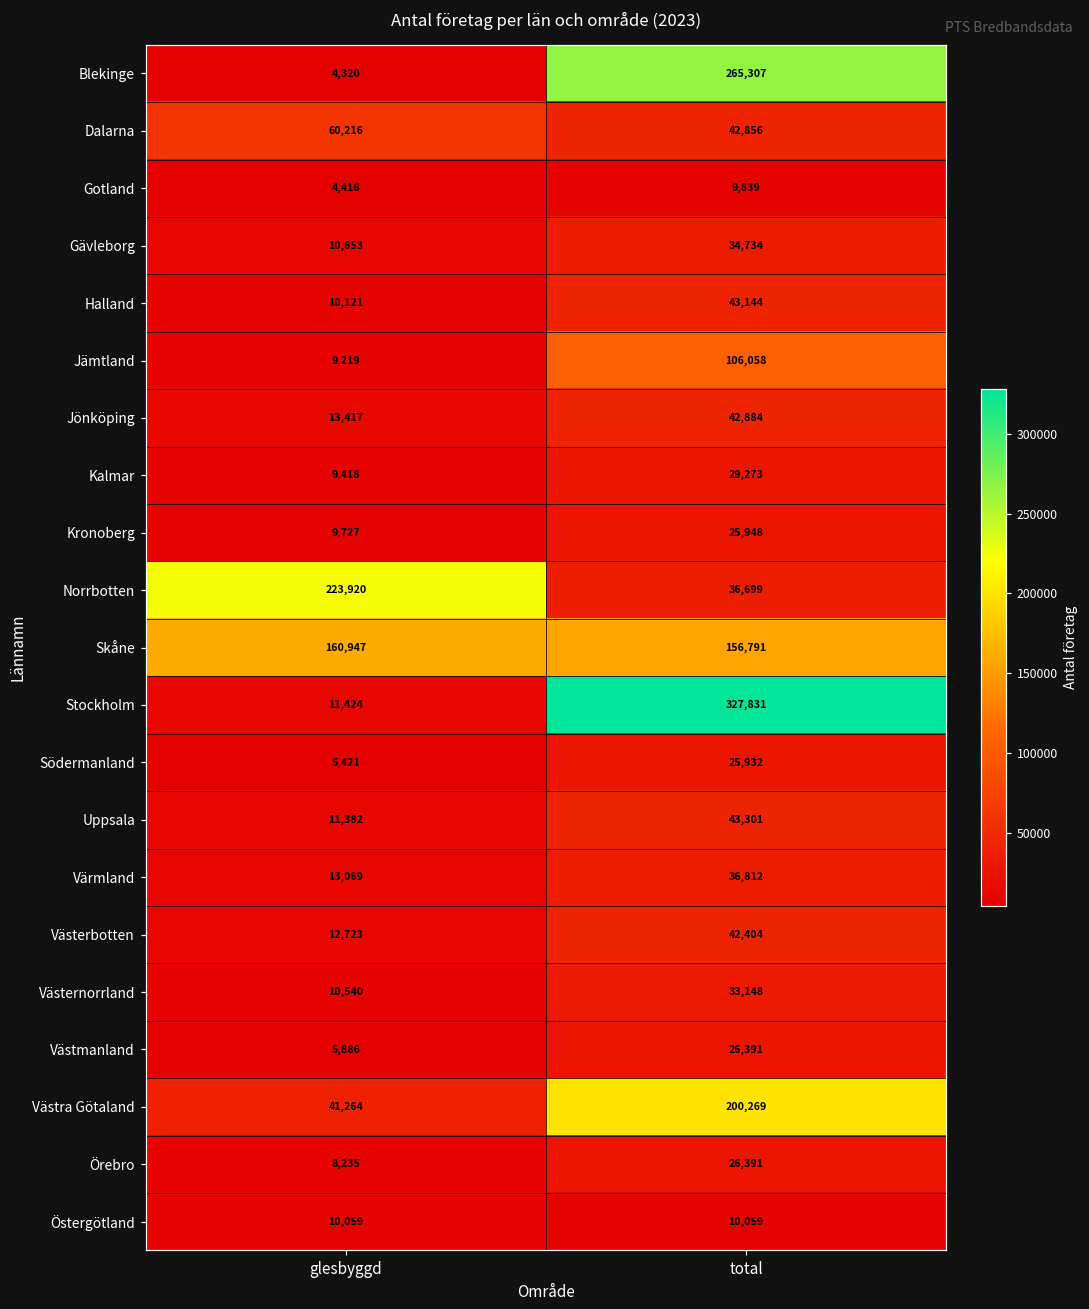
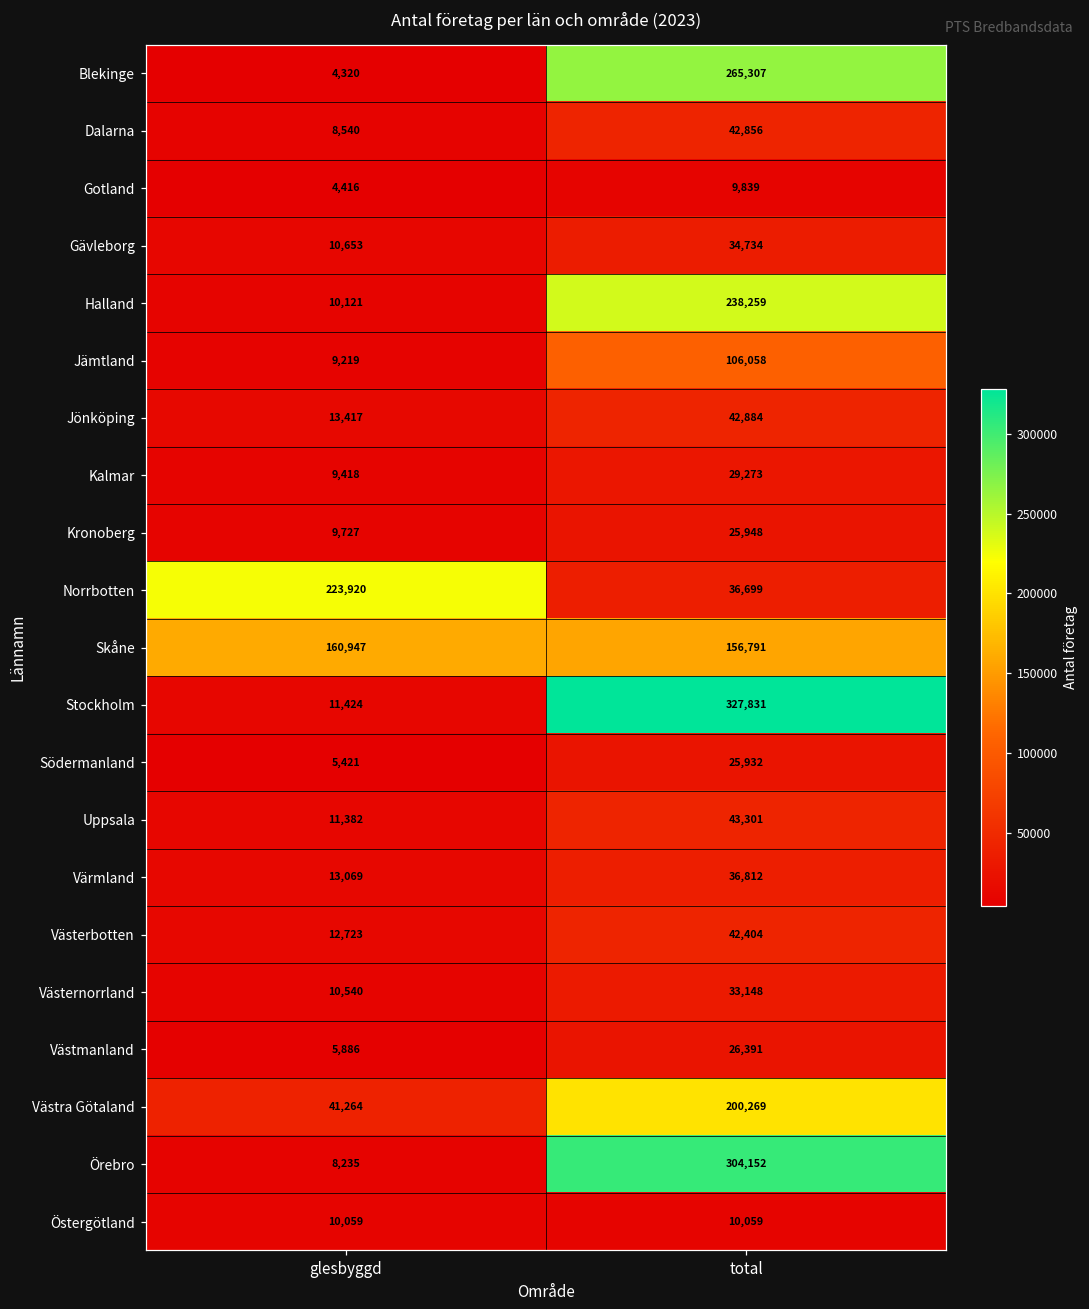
Dalarna, glesbyggd: 60,216 -> 8,540
Halland, total: 43,144 -> 238,259
Örebro, total: 26,391 -> 304,152
